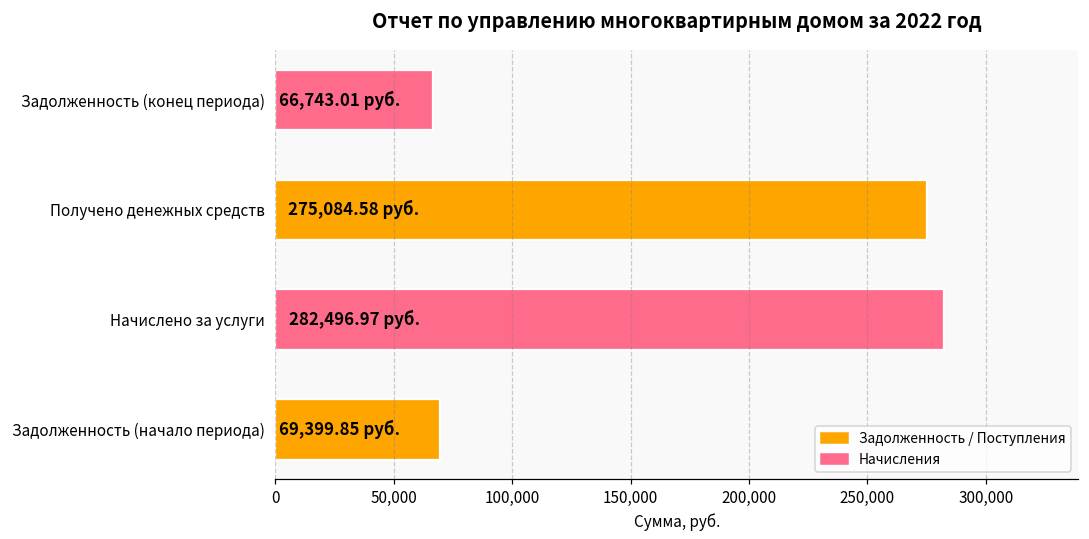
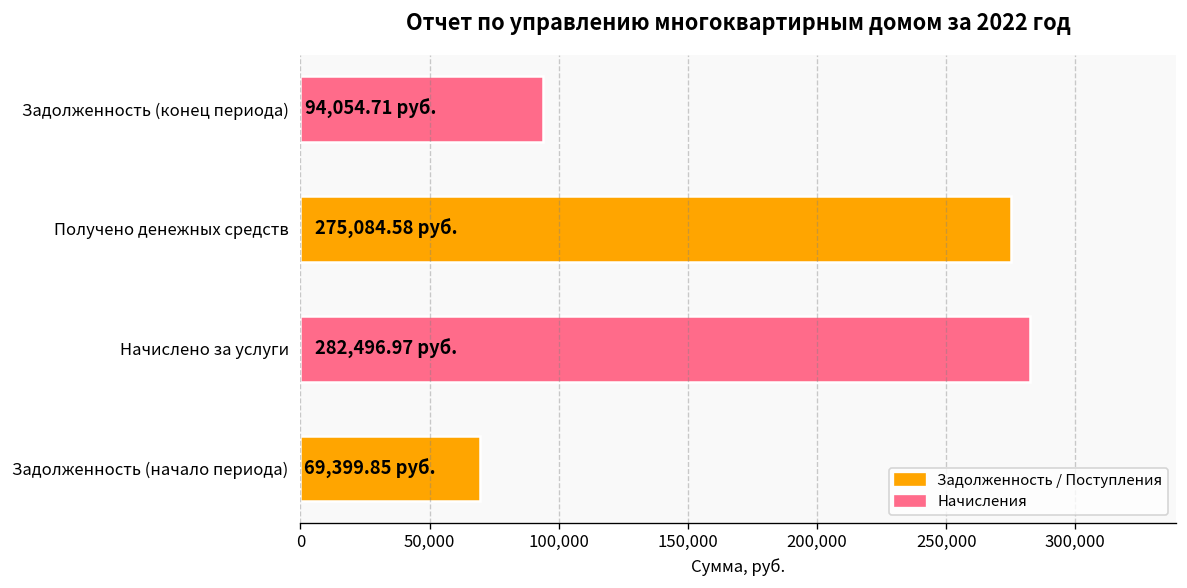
Задолженность (конец периода): 66,743.01 -> 94,054.71
